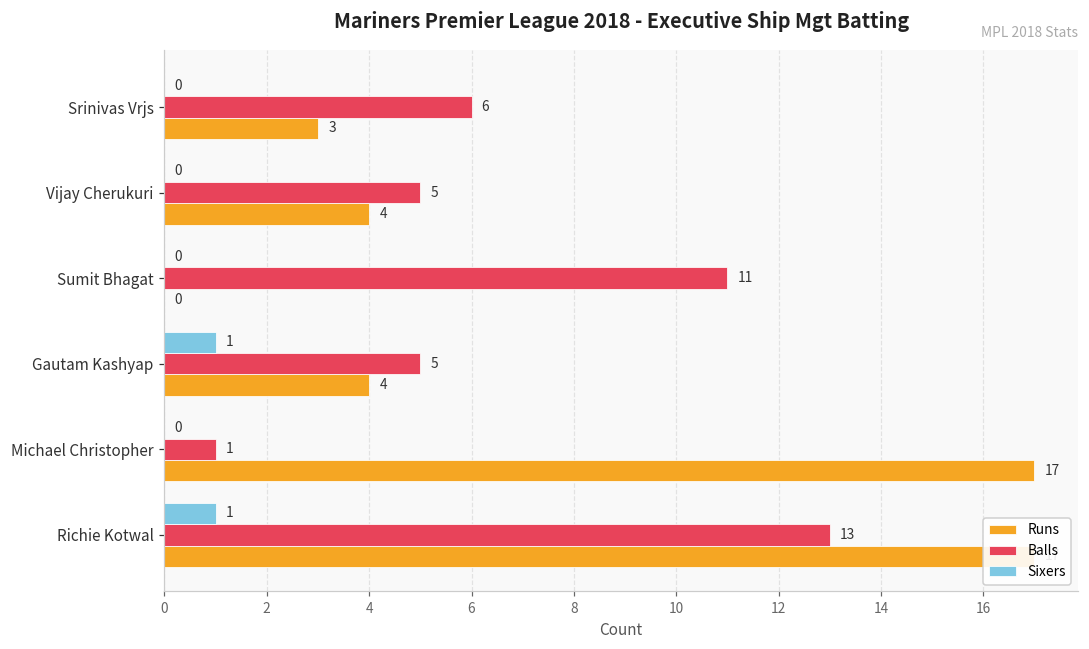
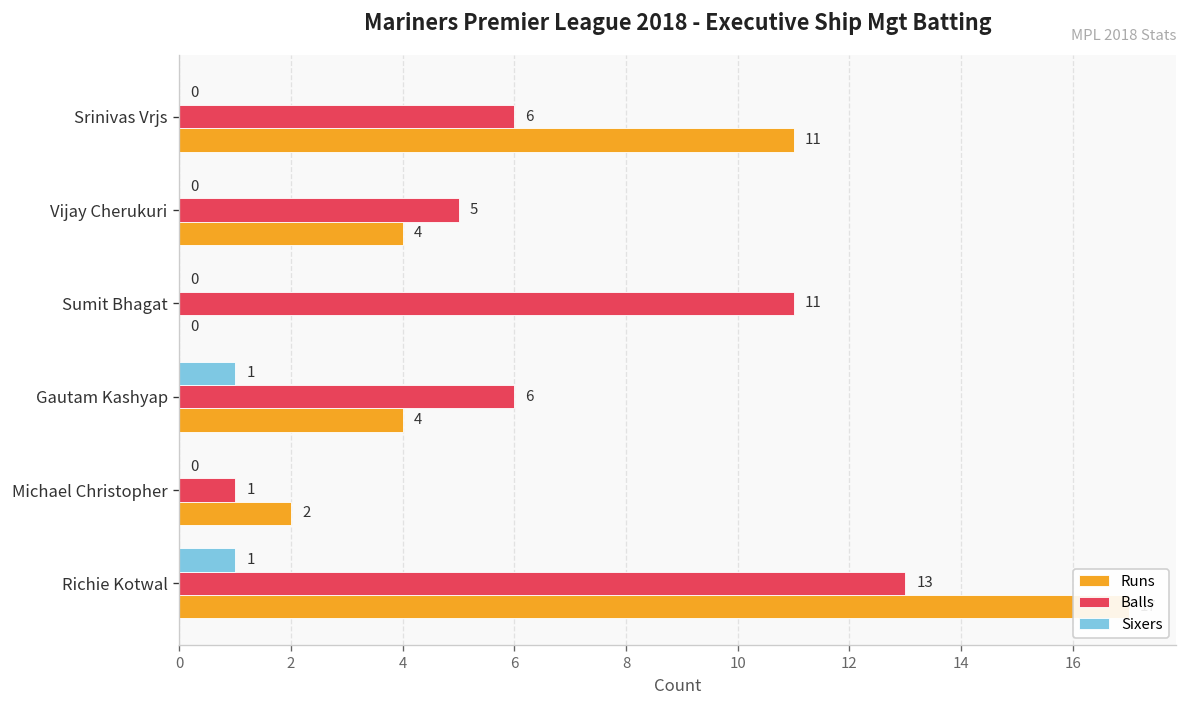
Runs, Srinivas Vrjs: 3 -> 11
Balls, Gautam Kashyap: 5 -> 6
Runs, Michael Christopher: 17 -> 2
